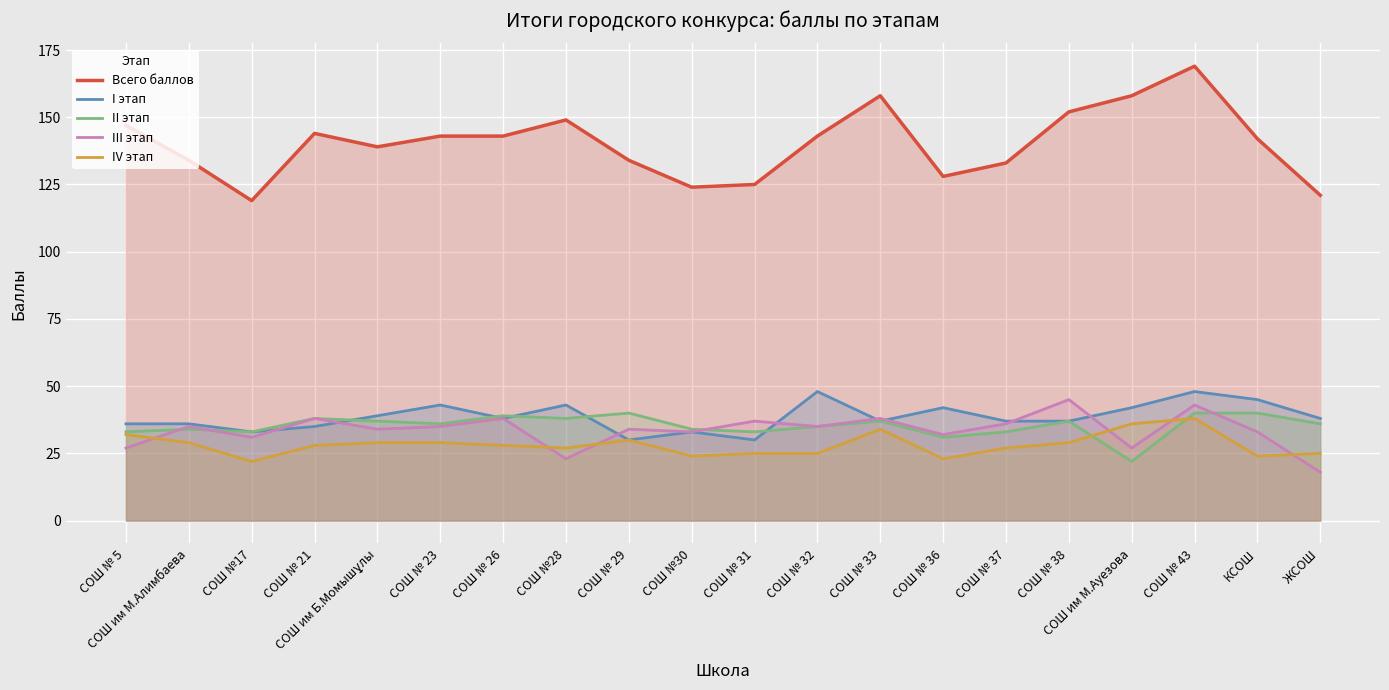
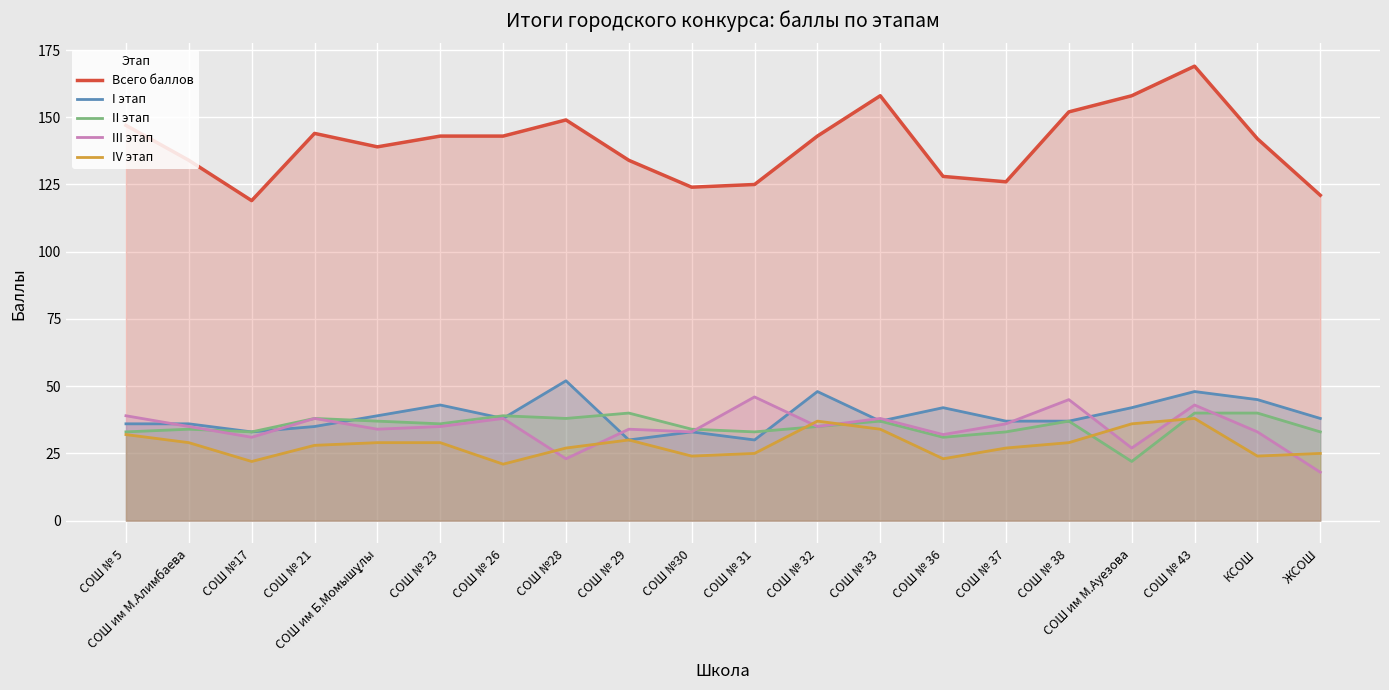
III этап, СОШ № 5: 27 -> 39
IV этап, СОШ № 26: 28 -> 21
I этап, СОШ №28: 43 -> 52
III этап, СОШ № 31: 37 -> 46
IV этап, СОШ № 32: 25 -> 37
Всего баллов, СОШ № 37: 133 -> 126
II этап, ЖСОШ: 36 -> 33
